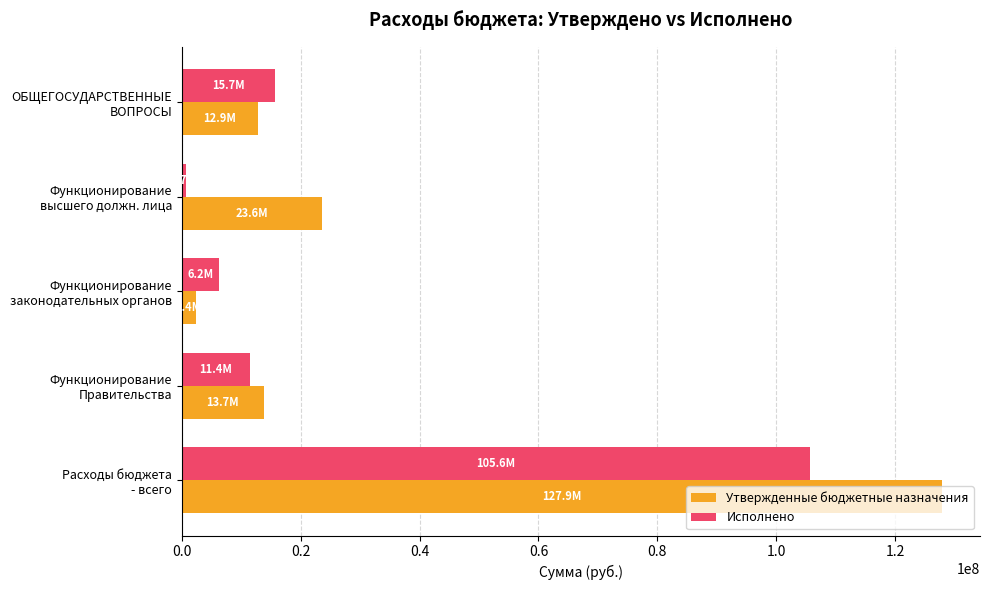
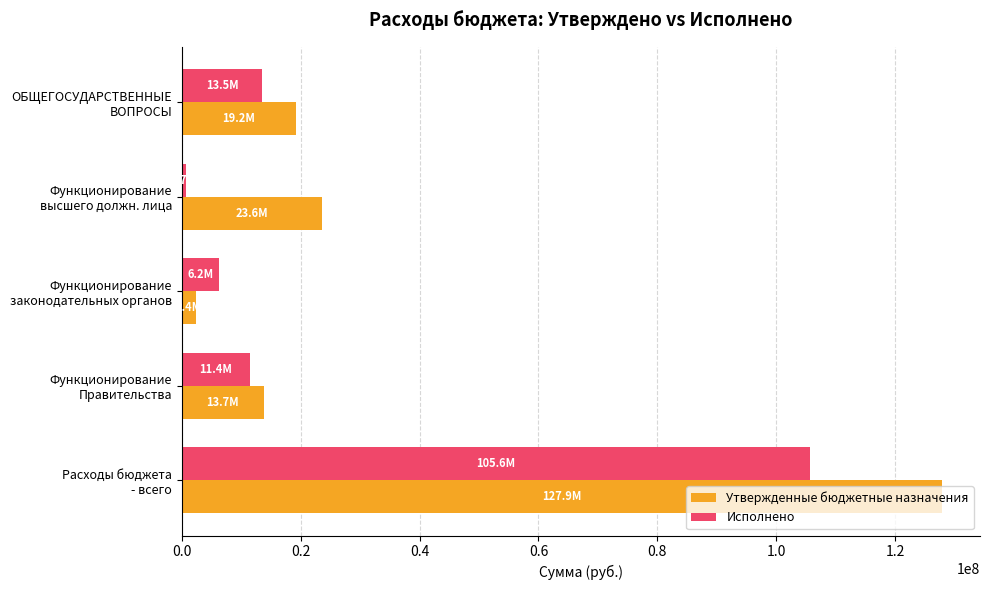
Исполнено, ОБЩЕГОСУДАРСТВЕННЫЕ ВОПРОСЫ: 15.7M -> 13.5M
Утвержденные бюджетные назначения, ОБЩЕГОСУДАРСТВЕННЫЕ ВОПРОСЫ: 12.9M -> 19.2M
